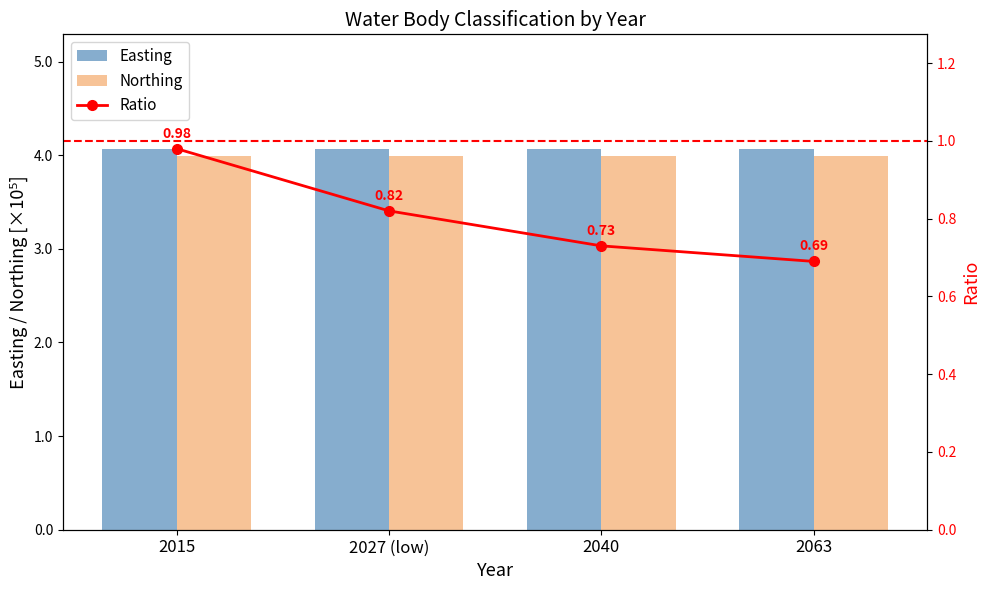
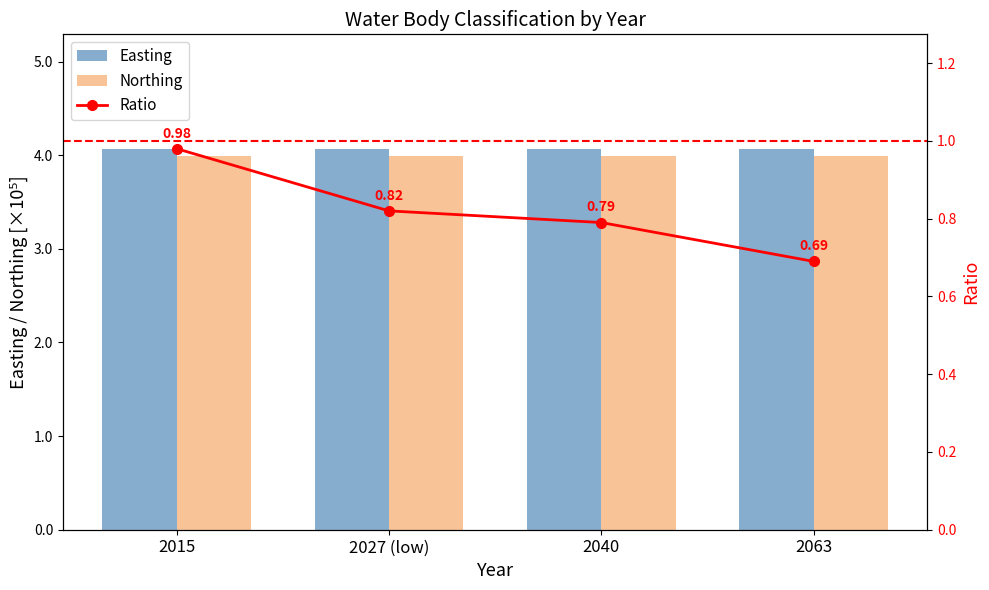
Ratio, 2040: 0.73 -> 0.79
